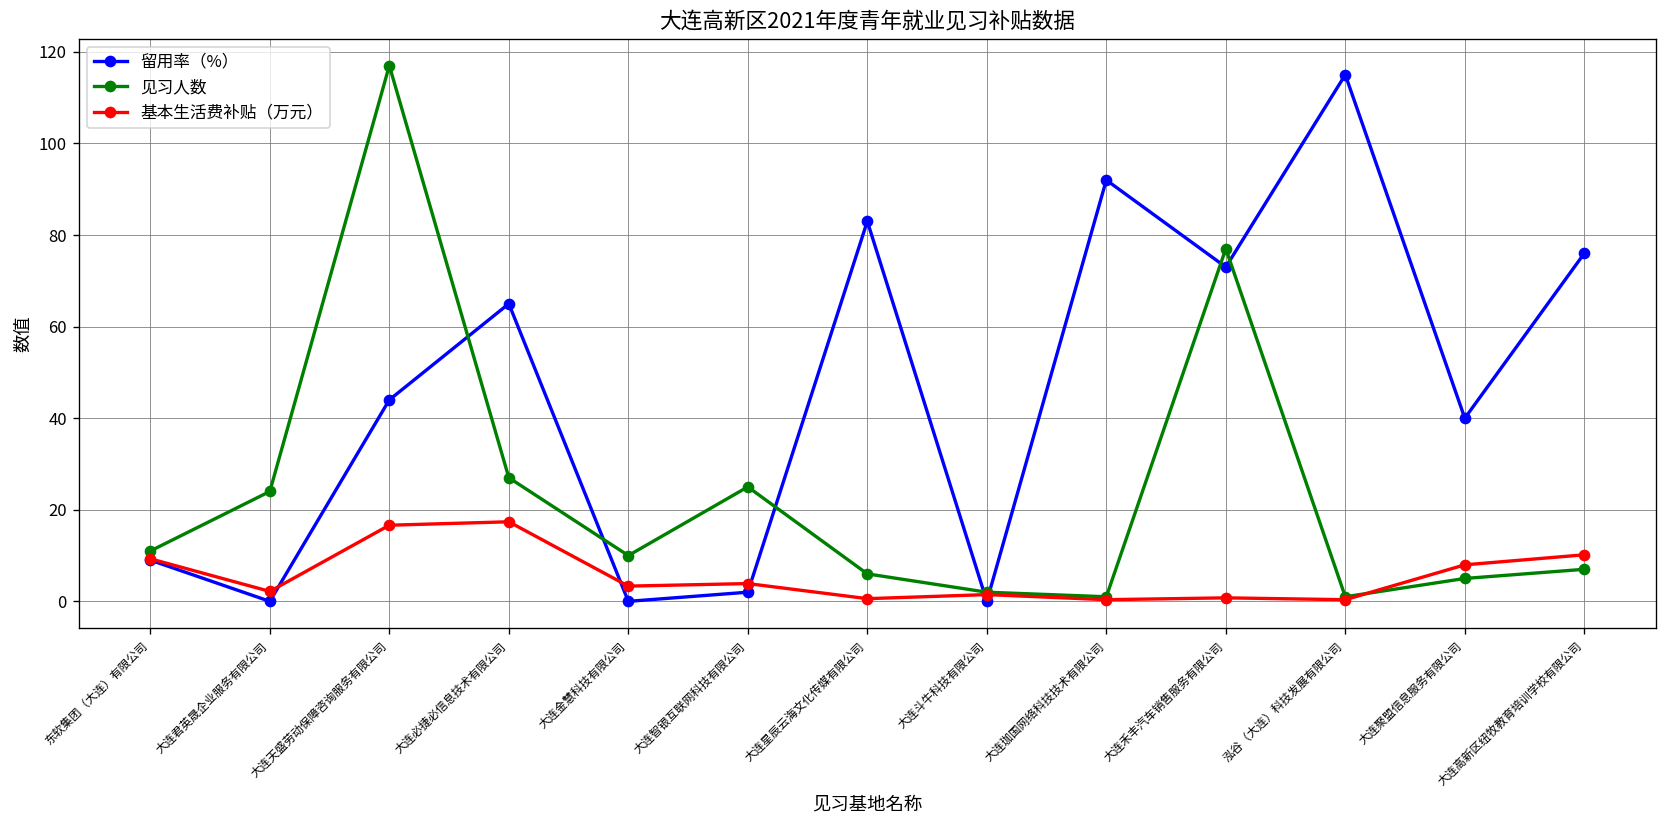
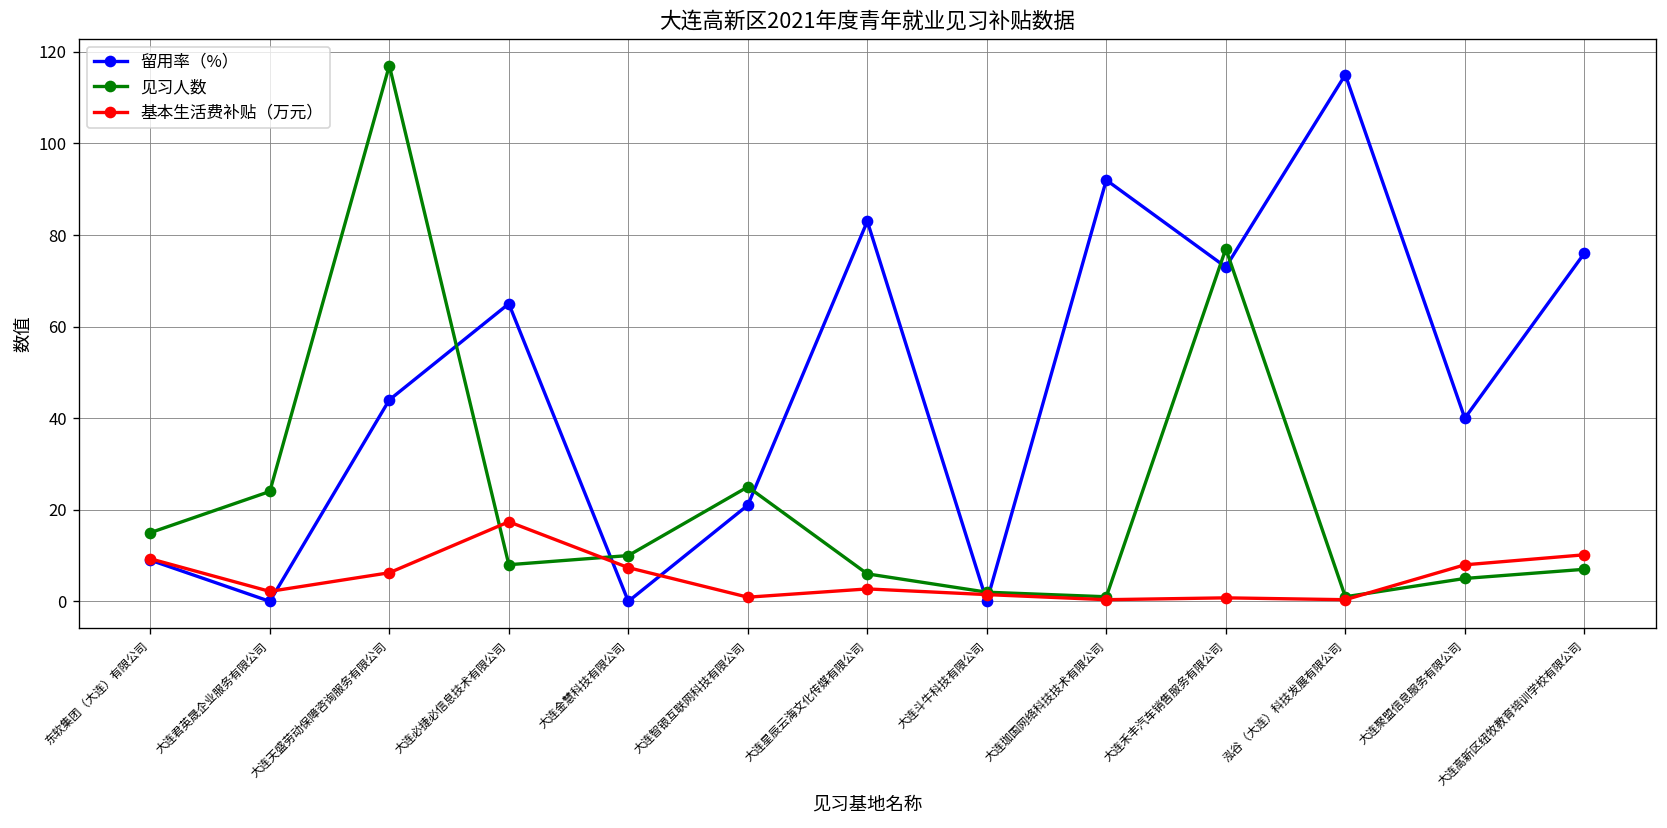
见习人数, 东软集团（大连）有限公司: 11 -> 15
基本生活费补贴（万元）, 大连天盛劳动保障咨询服务有限公司: 17 -> 6
见习人数, 大连必捷必信息技术有限公司: 27 -> 8
基本生活费补贴（万元）, 大连金慧科技有限公司: 3 -> 7
留用率（%）, 大连智银互联网科技有限公司: 2 -> 21
基本生活费补贴（万元）, 大连智银互联网科技有限公司: 4 -> 1
基本生活费补贴（万元）, 大连星辰云海文化传媒有限公司: 1 -> 3
